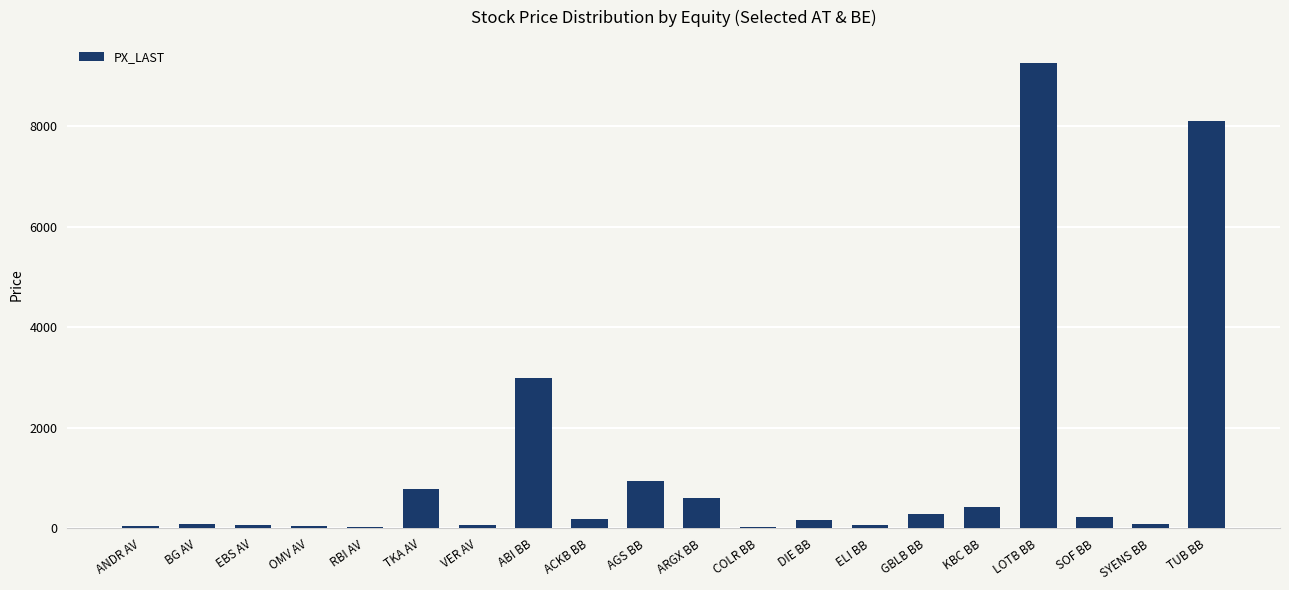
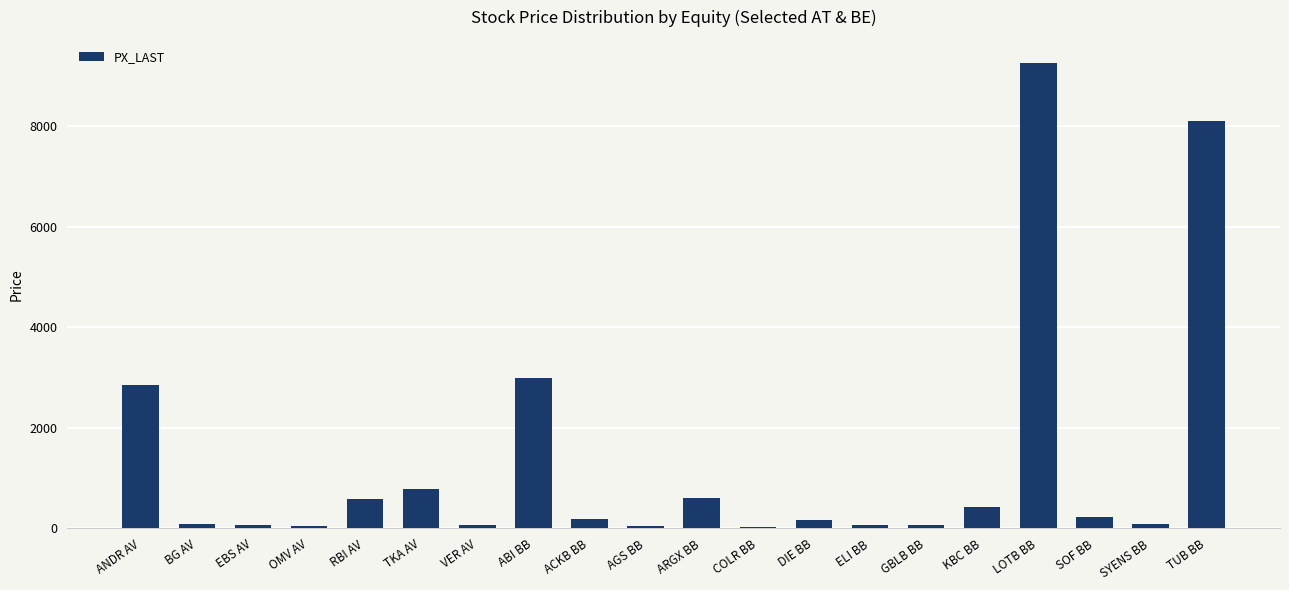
ANDR AV: 100 -> 2900
RBI AV: 0 -> 600
AGS BB: 900 -> 100
GBLB BB: 300 -> 100
